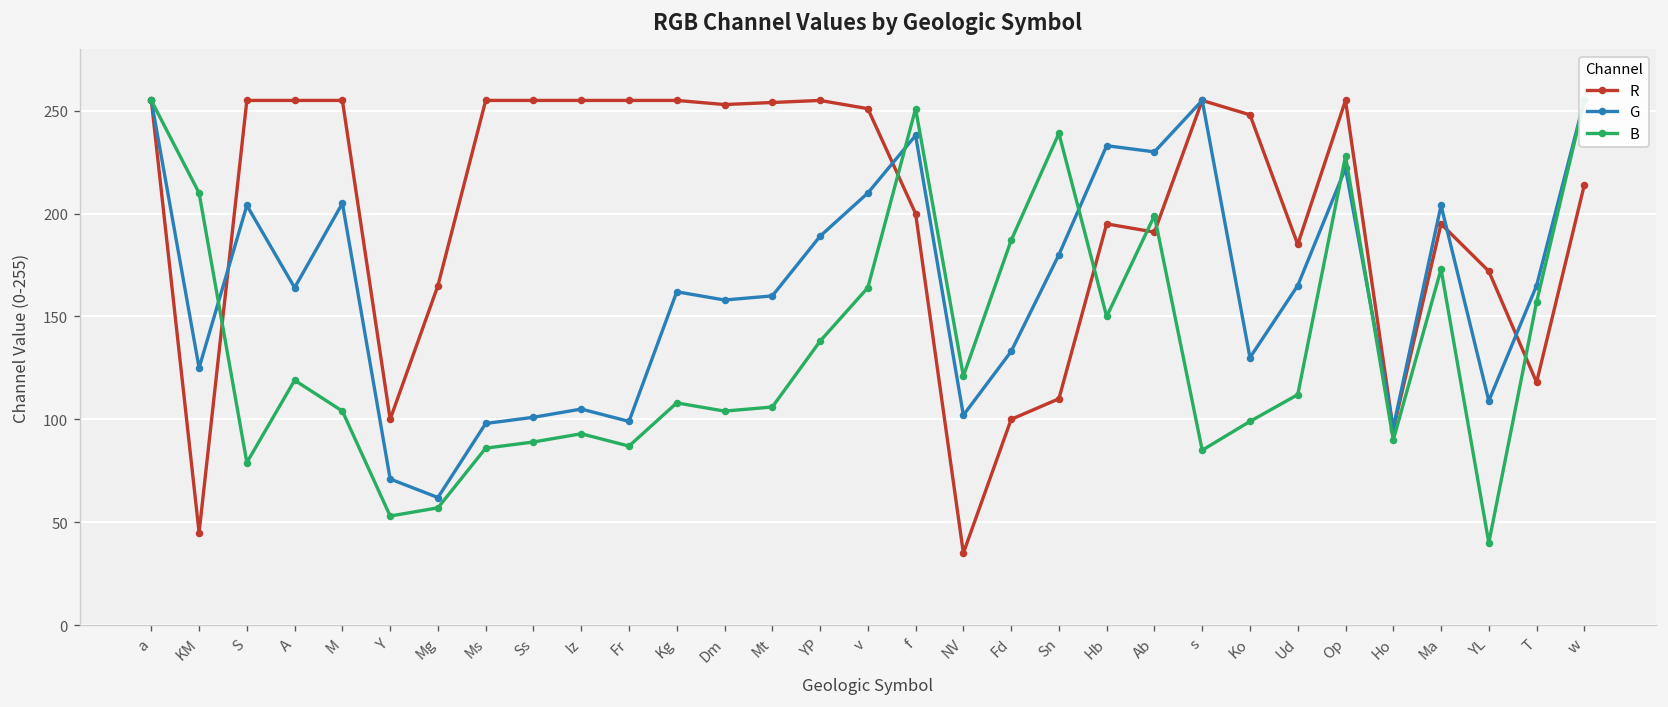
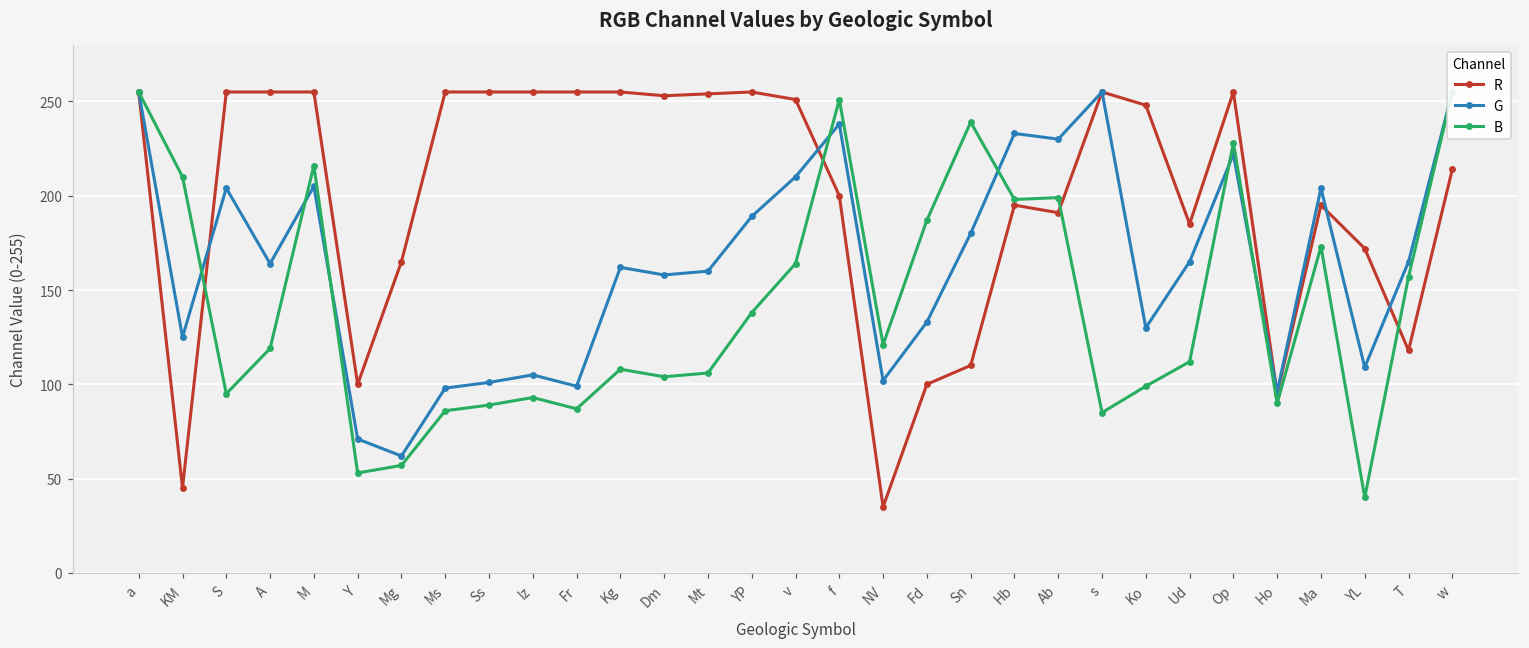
B, S: 79 -> 95
B, M: 104 -> 216
B, Hb: 150 -> 198
